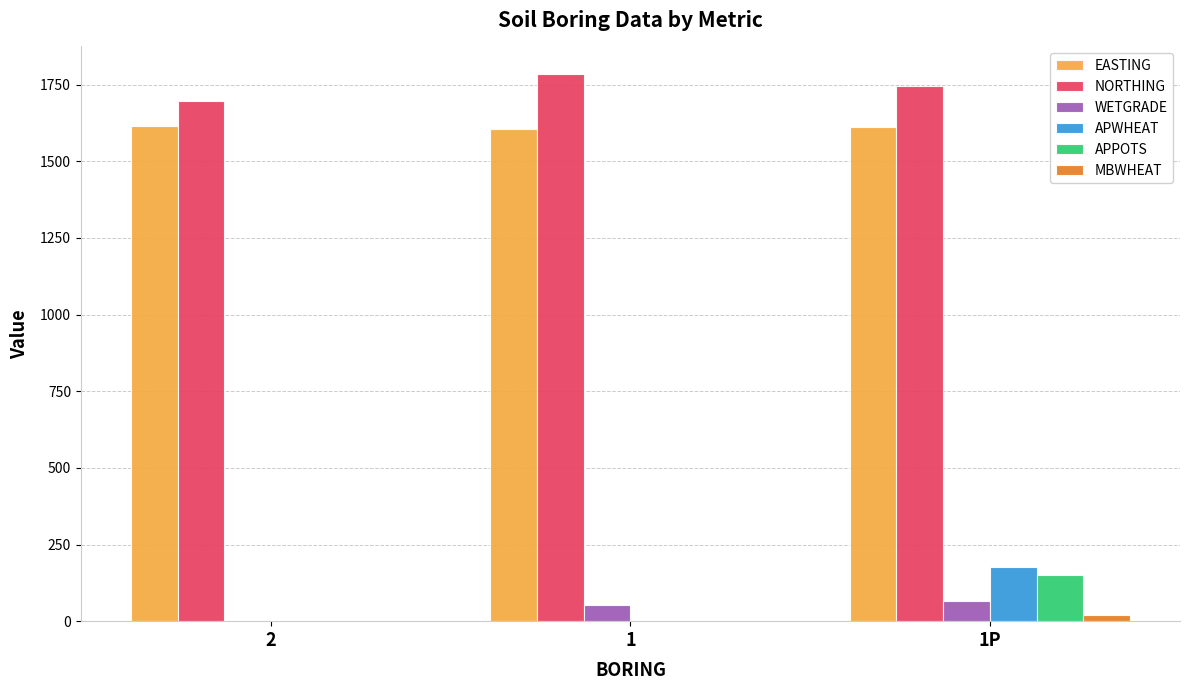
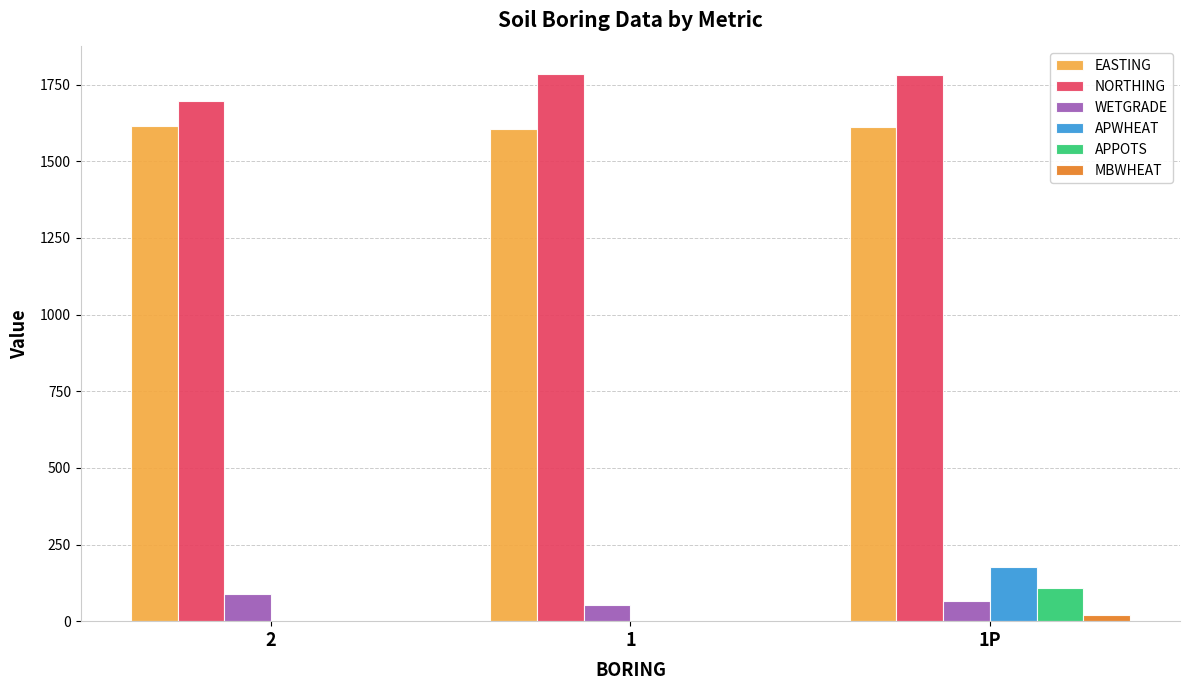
WETGRADE, 2: 0 -> 90
NORTHING, 1P: 1750 -> 1780
APPOTS, 1P: 150 -> 110
